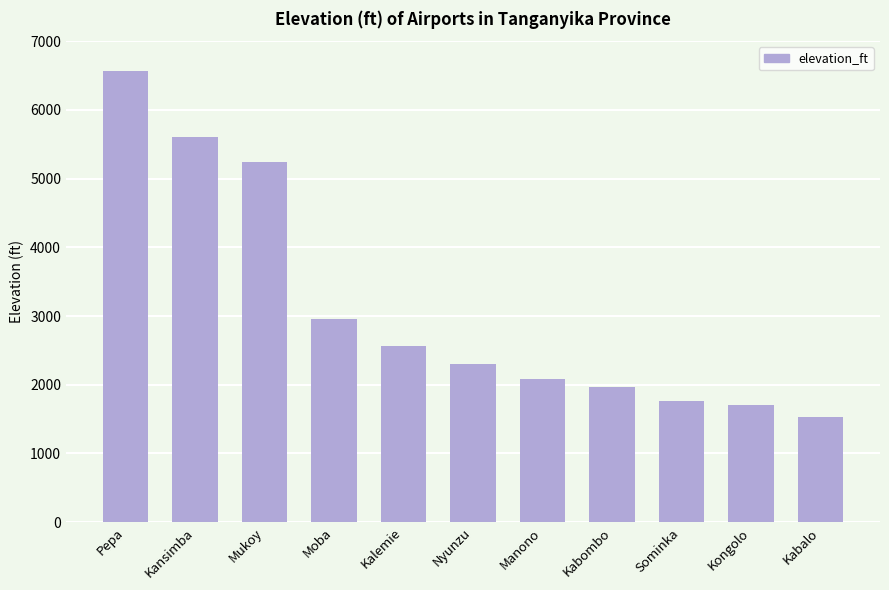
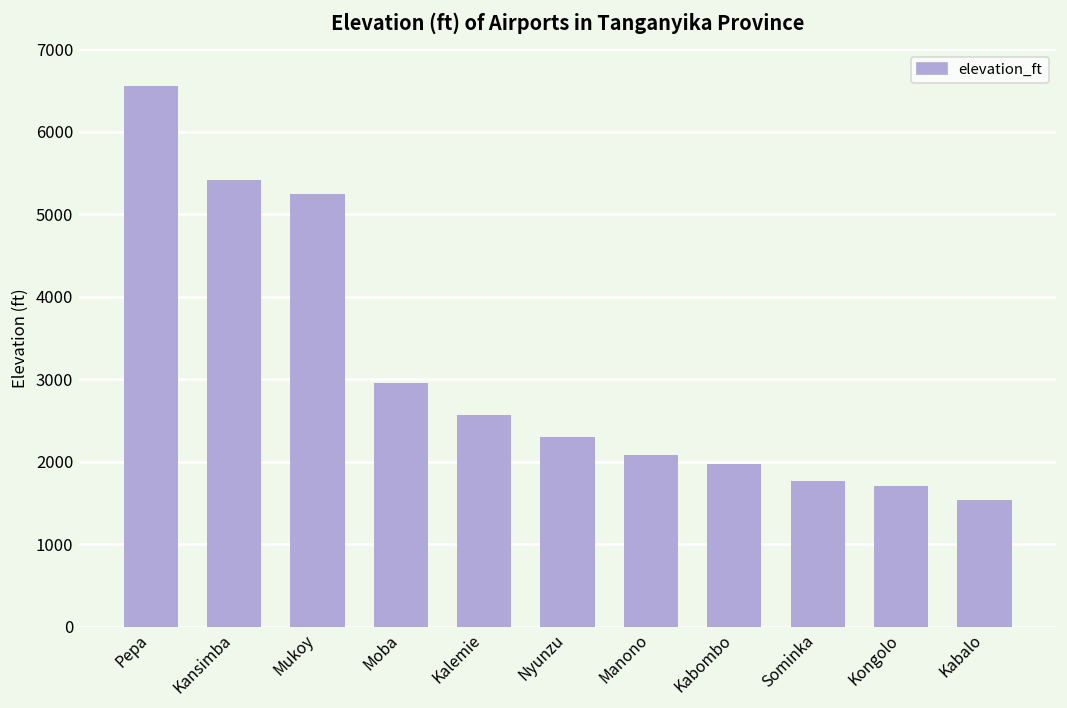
Kansimba: 5600 -> 5400
